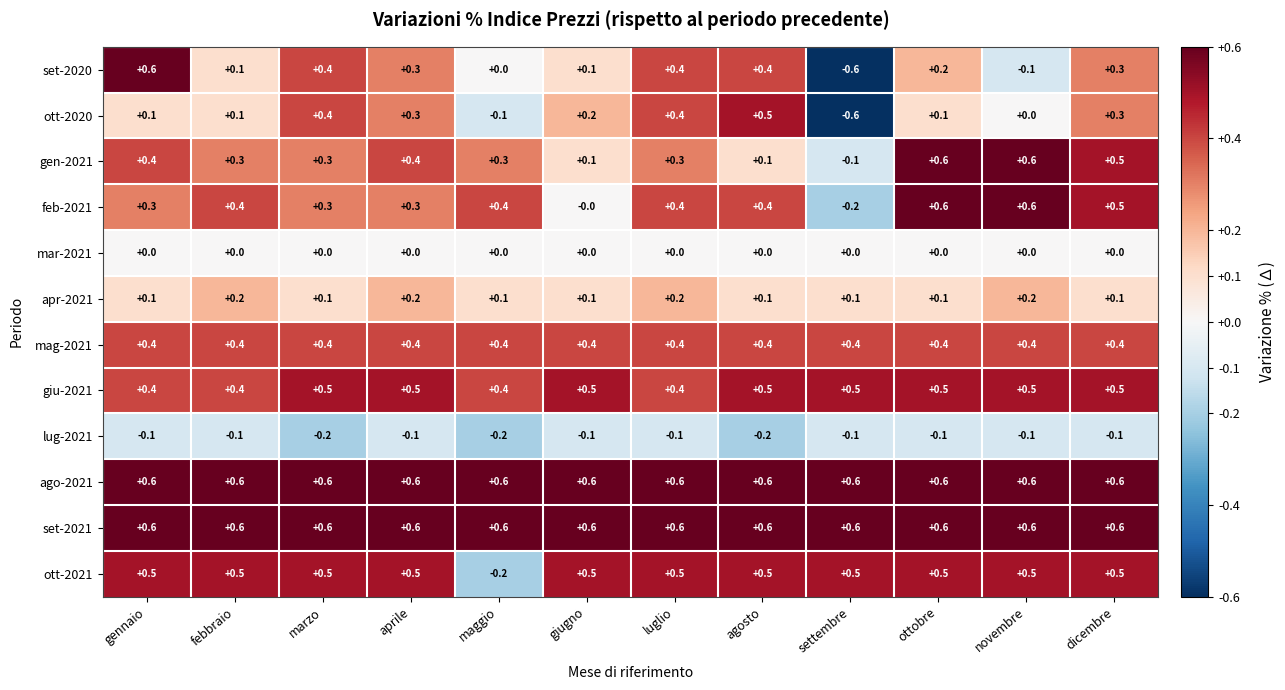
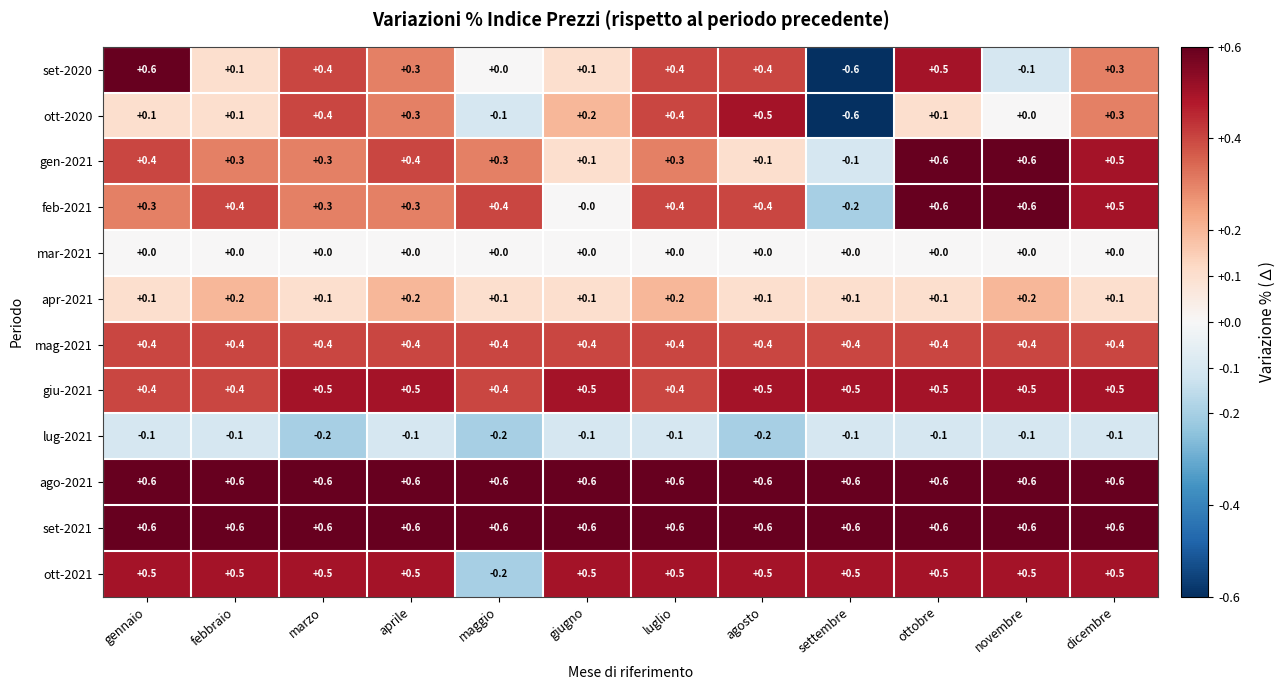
set-2020, ottobre: +0.2 -> +0.5
